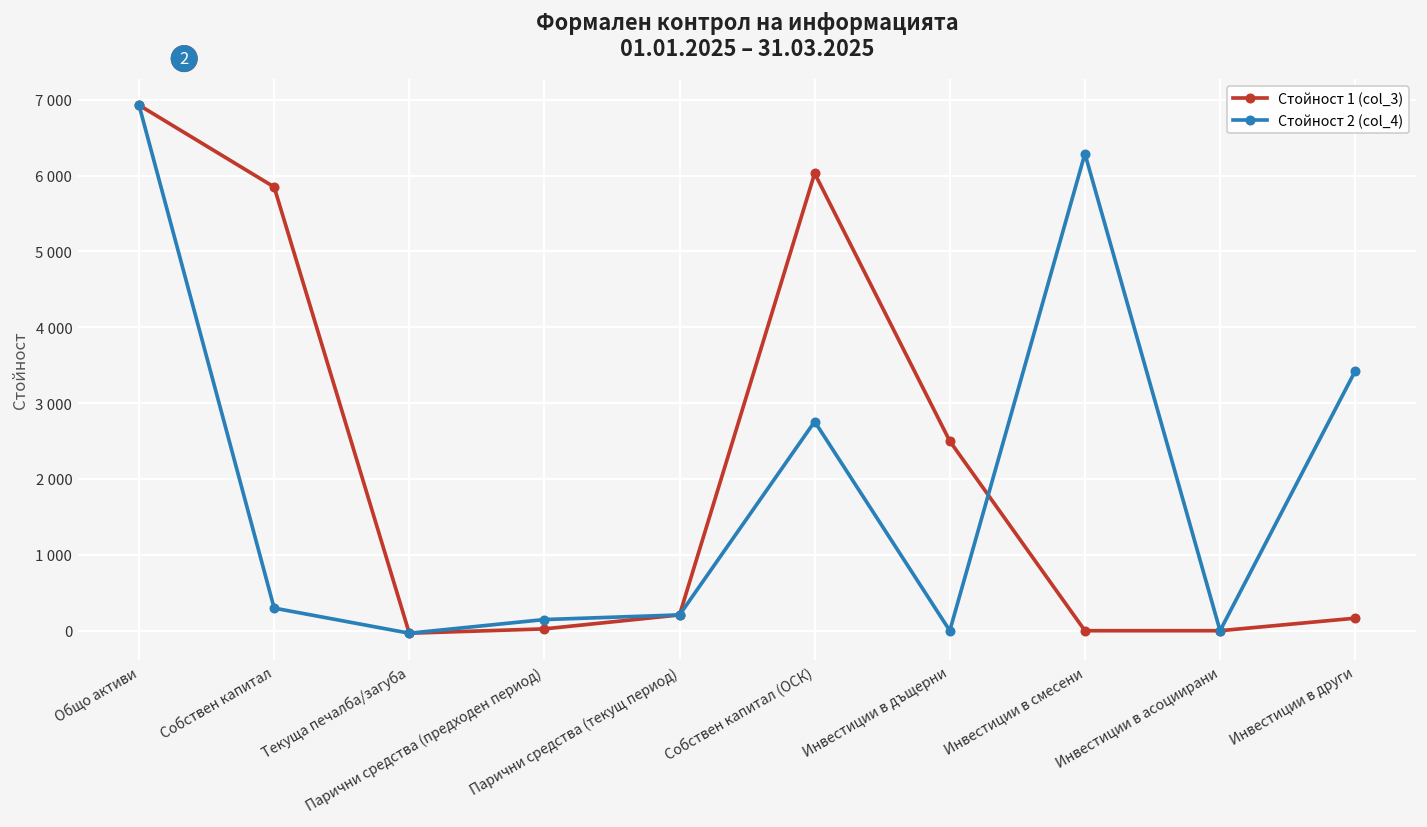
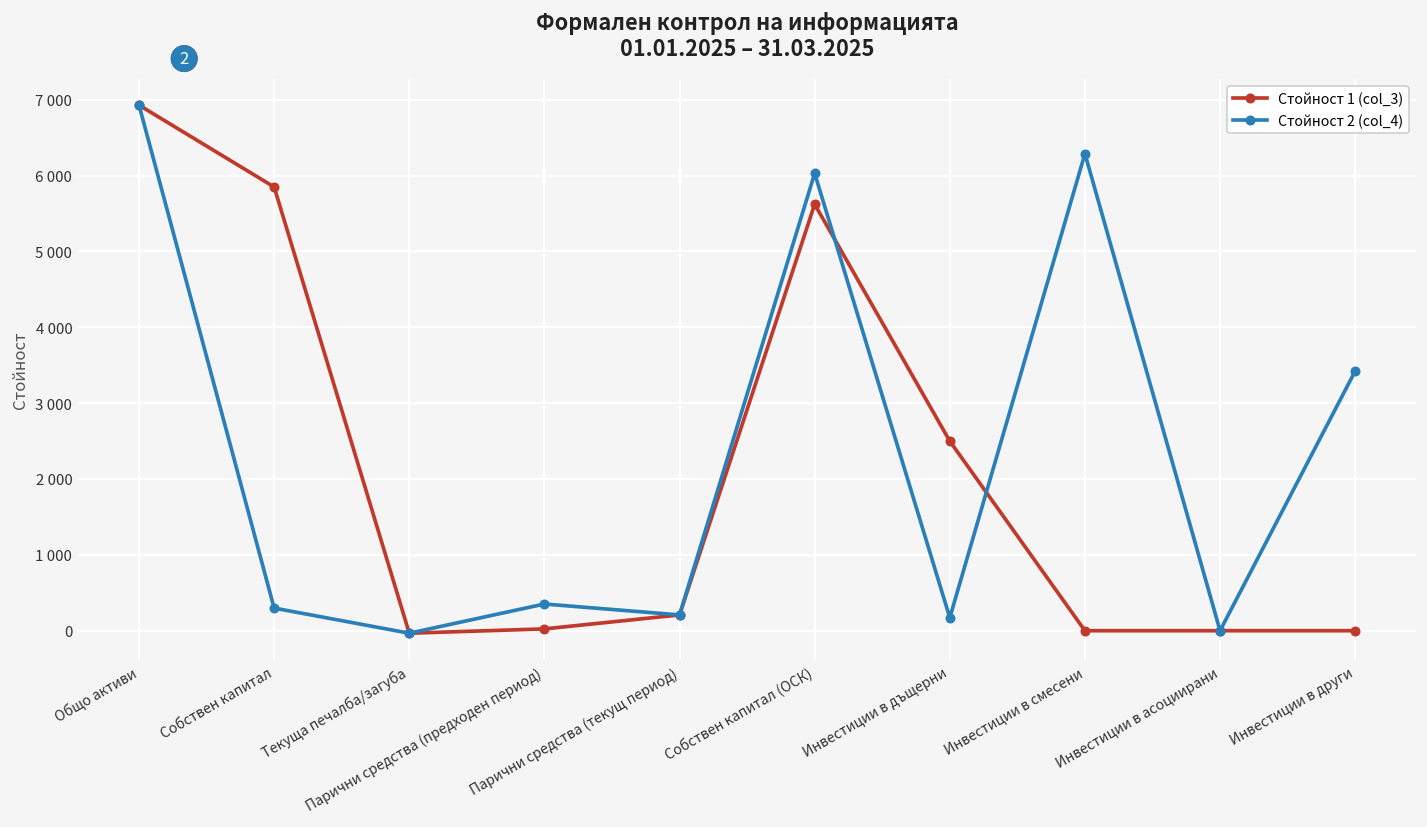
Стойност 2 (col_4), Парични средства (предходен период): 100 -> 400
Стойност 1 (col_3), Собствен капитал (ОСК): 6000 -> 5600
Стойност 2 (col_4), Собствен капитал (ОСК): 2800 -> 6000
Стойност 2 (col_4), Инвестиции в дъщерни: 0 -> 200
Стойност 1 (col_3), Инвестиции в други: 200 -> 0
